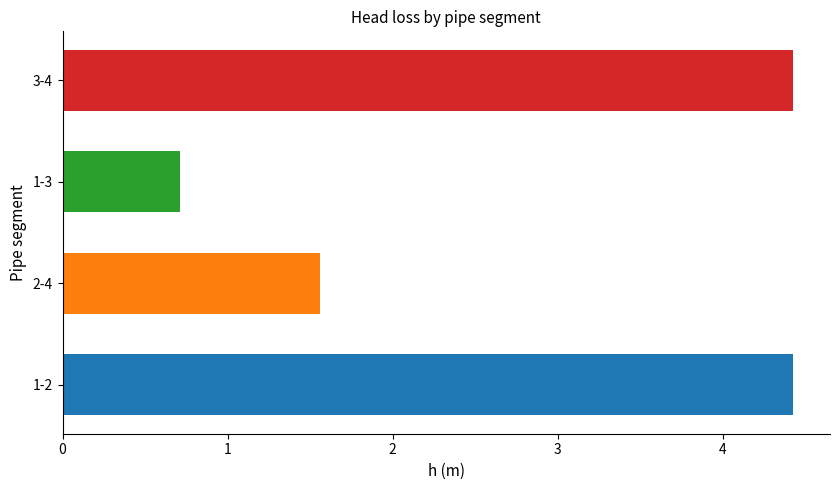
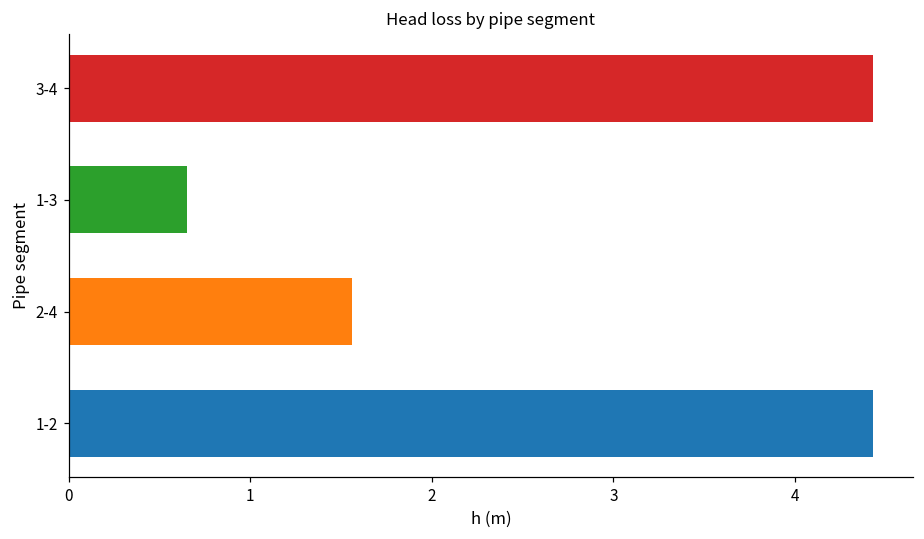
1-3: 0.71 -> 0.65
